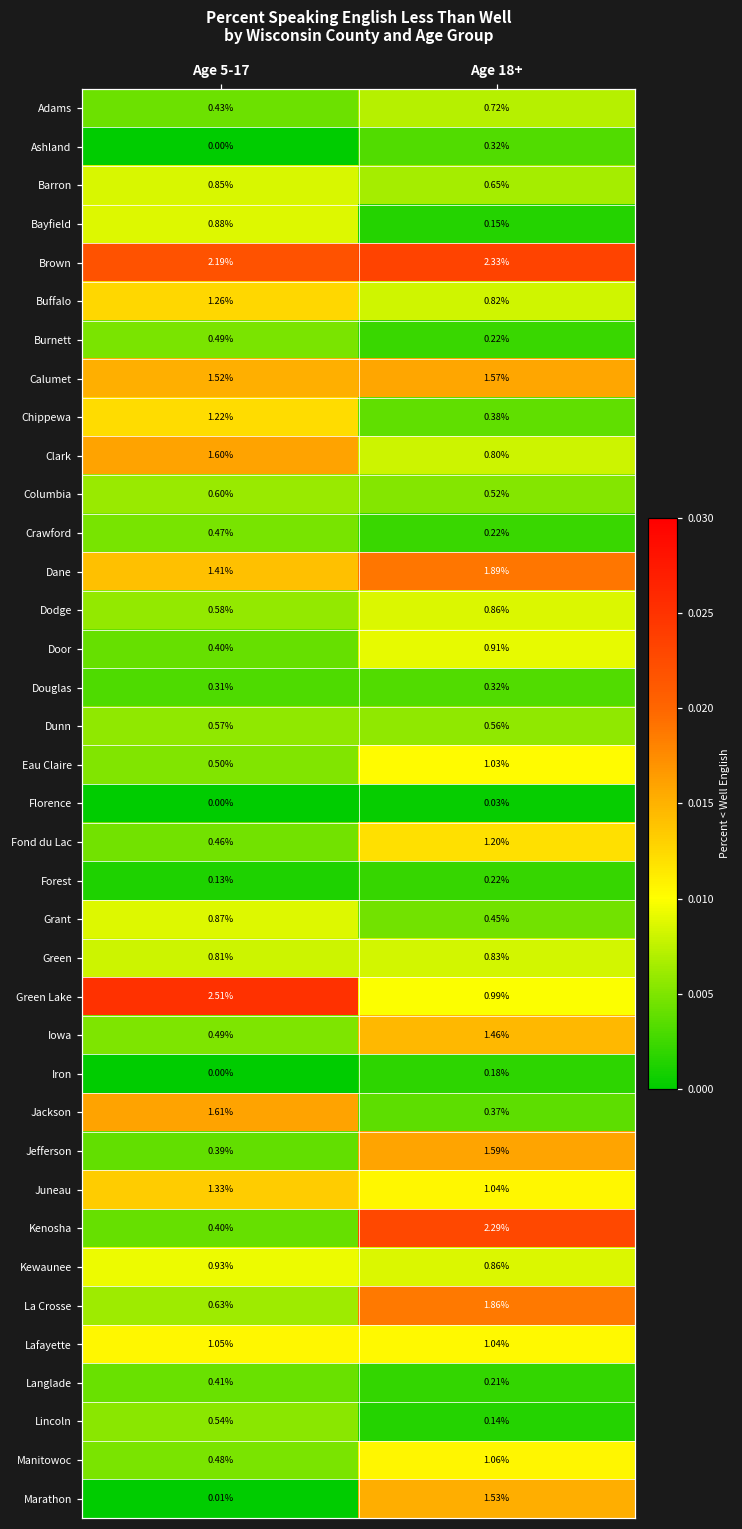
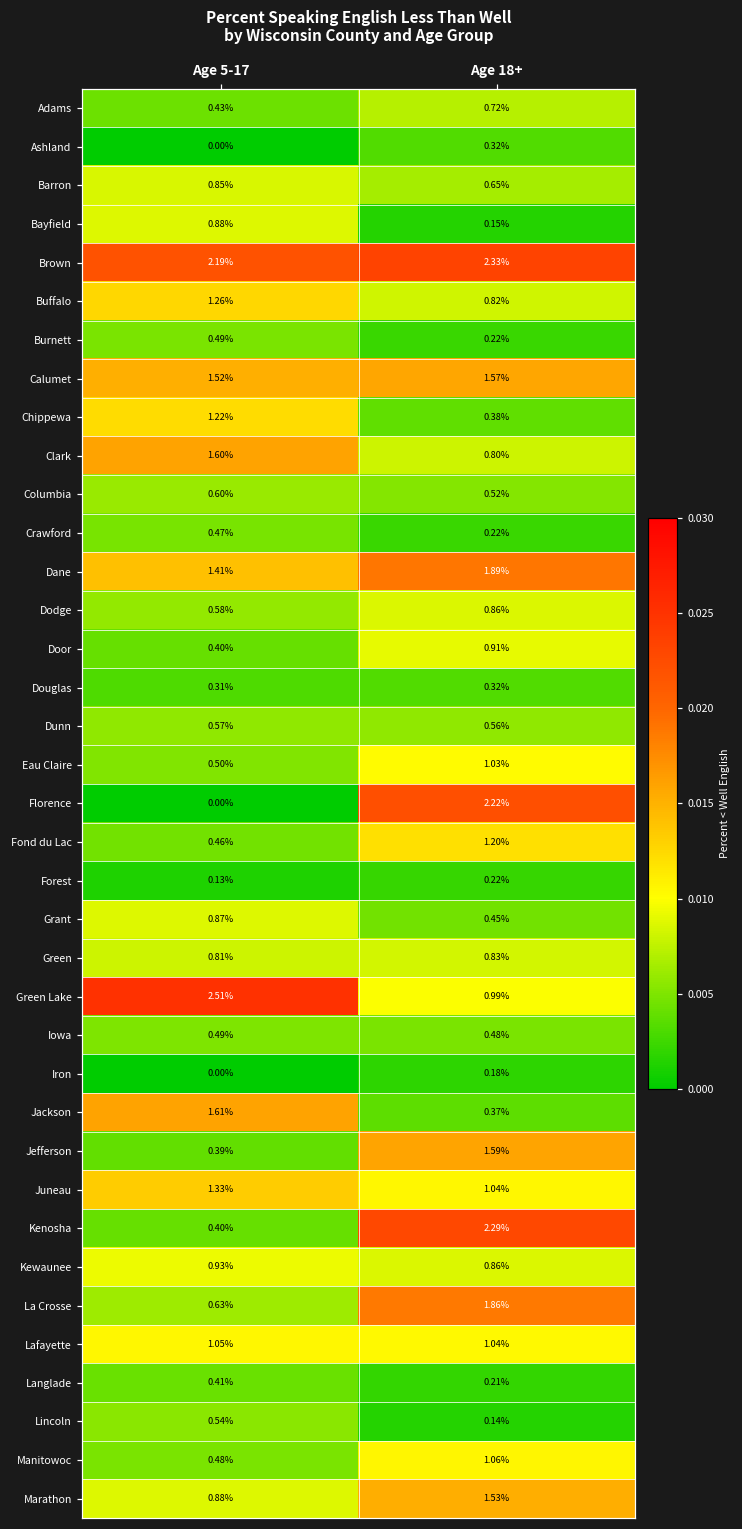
Florence, Age 18+: 0.03% -> 2.22%
Iowa, Age 18+: 1.46% -> 0.48%
Marathon, Age 5-17: 0.01% -> 0.88%
